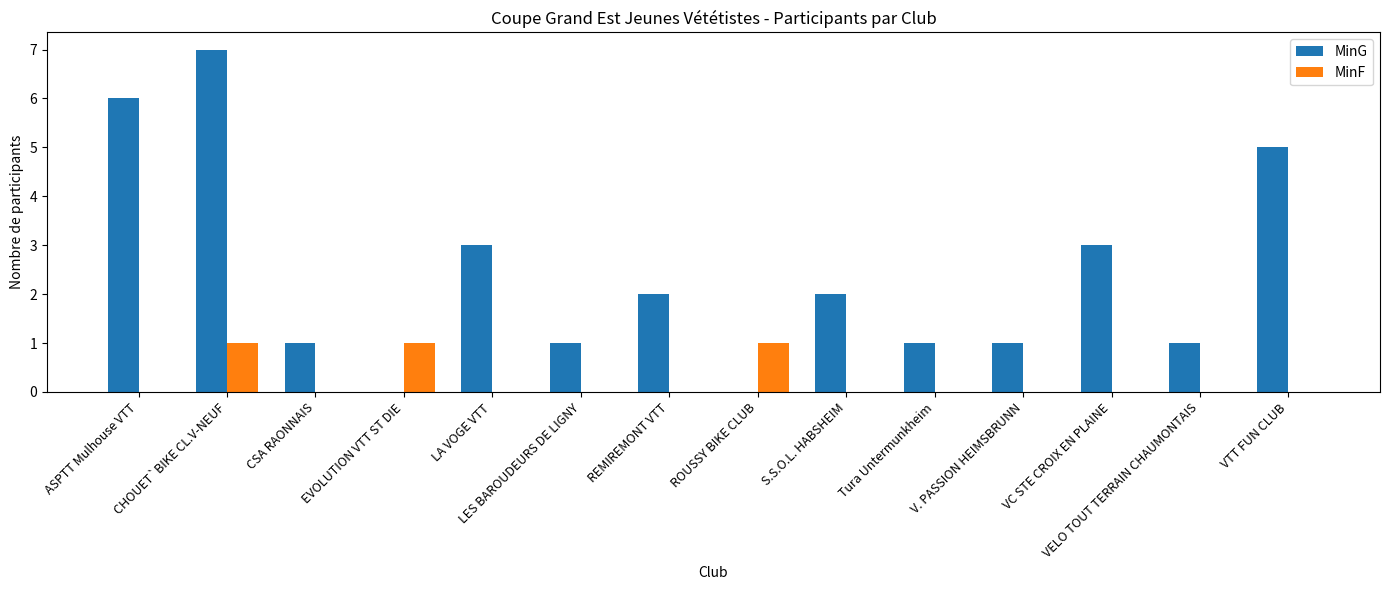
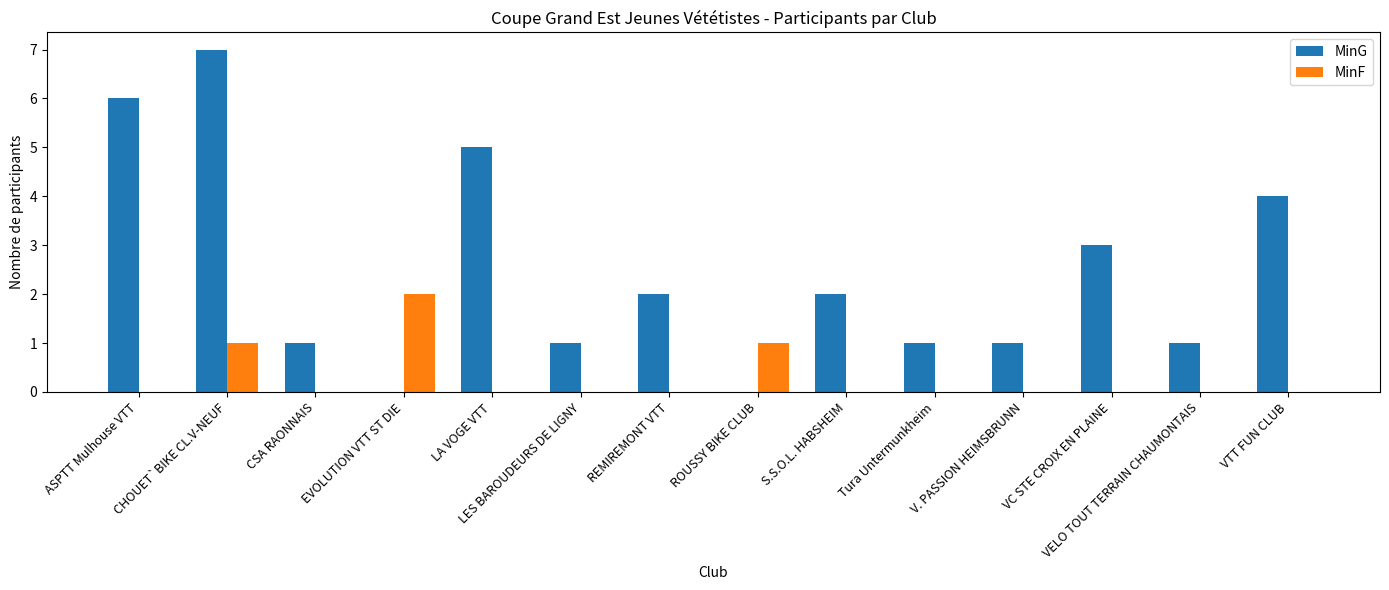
MinF, EVOLUTION VTT ST DIE: 1 -> 2
MinG, LA VOGE VTT: 3 -> 5
MinG, VTT FUN CLUB: 5 -> 4
